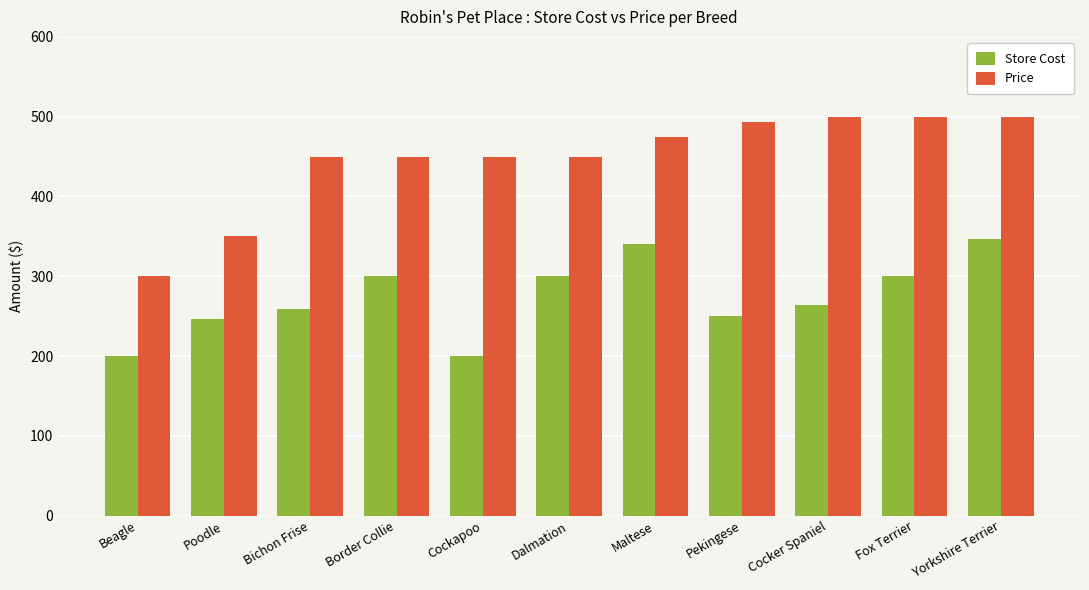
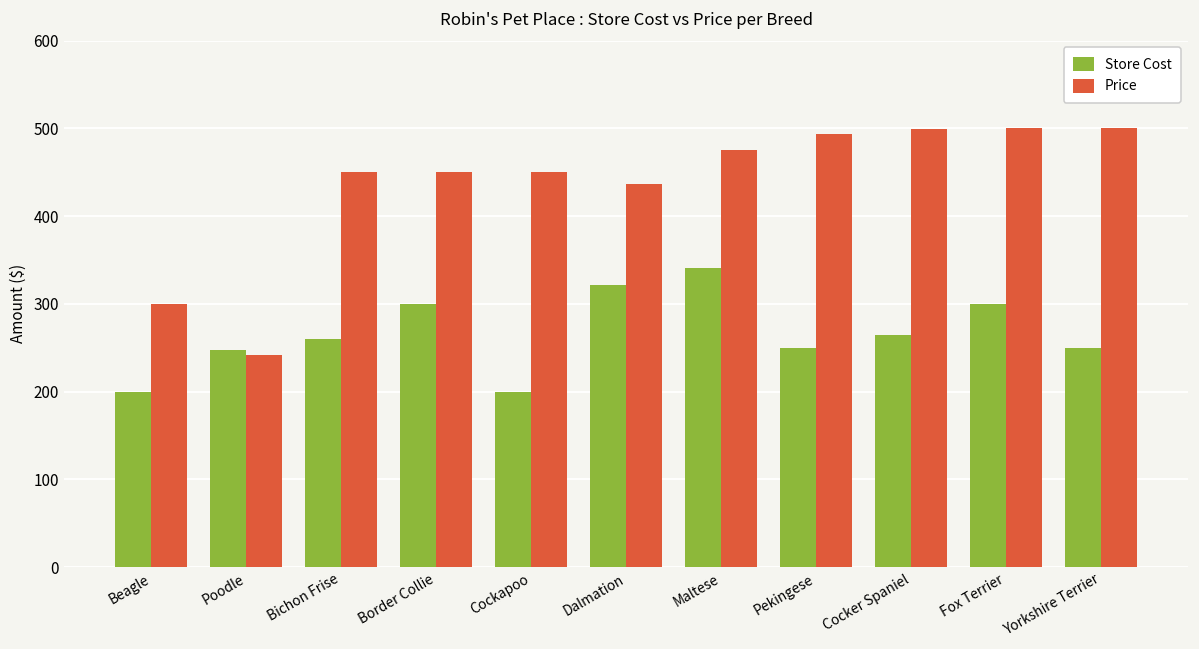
Price, Poodle: 350 -> 240
Store Cost, Dalmation: 300 -> 320
Price, Dalmation: 450 -> 440
Store Cost, Yorkshire Terrier: 350 -> 250
